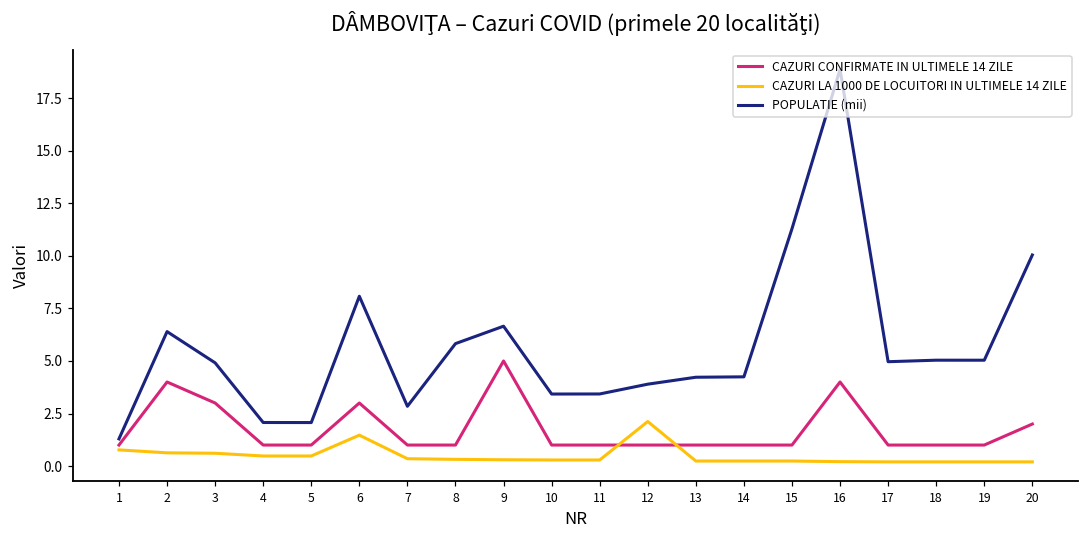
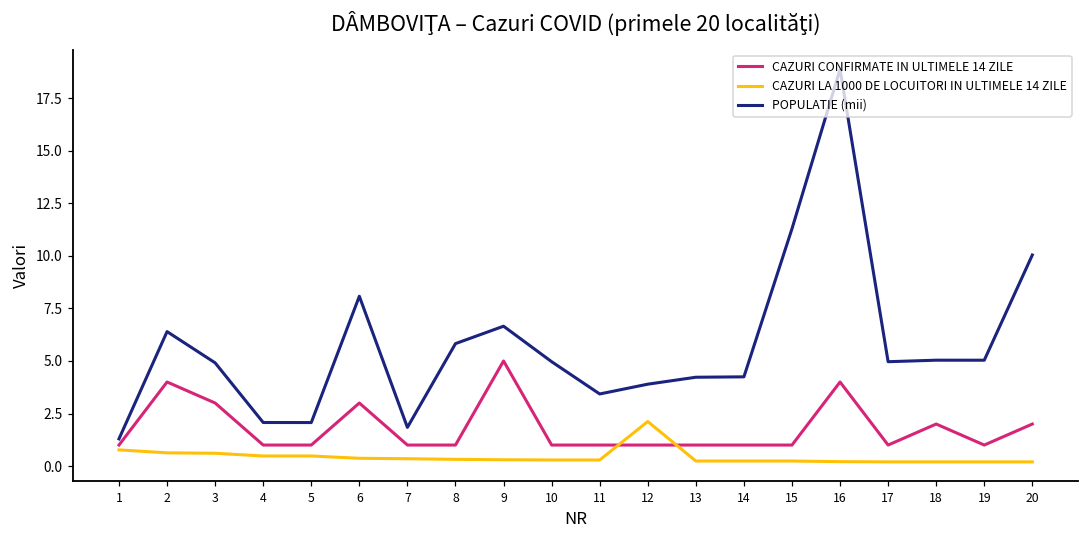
CAZURI LA 1000 DE LOCUITORI IN ULTIMELE 14 ZILE, 6: 1.5 -> 0.4
POPULATIE (mii), 7: 2.8 -> 1.8
POPULATIE (mii), 10: 3.4 -> 5.0
CAZURI CONFIRMATE IN ULTIMELE 14 ZILE, 18: 1 -> 2
